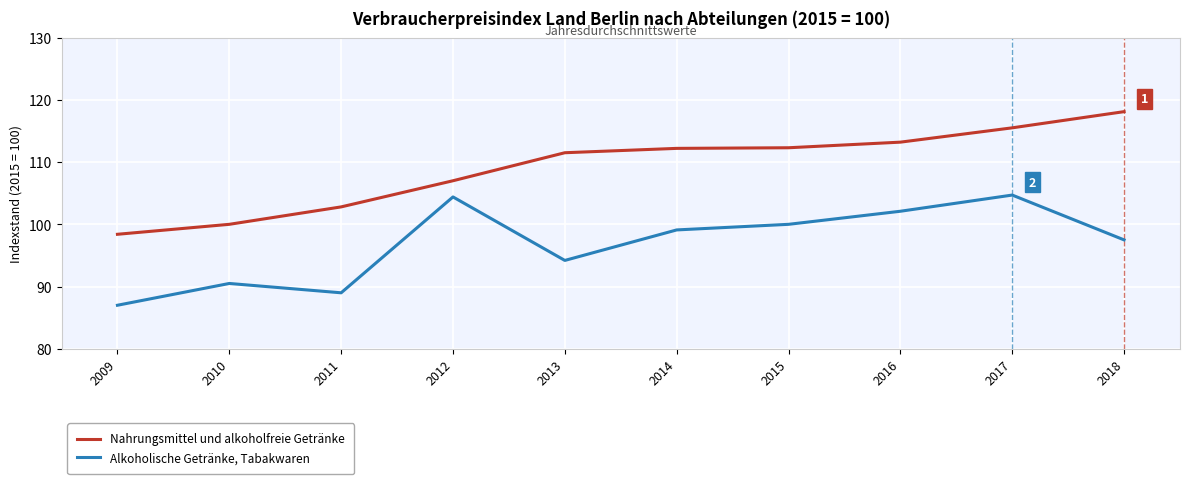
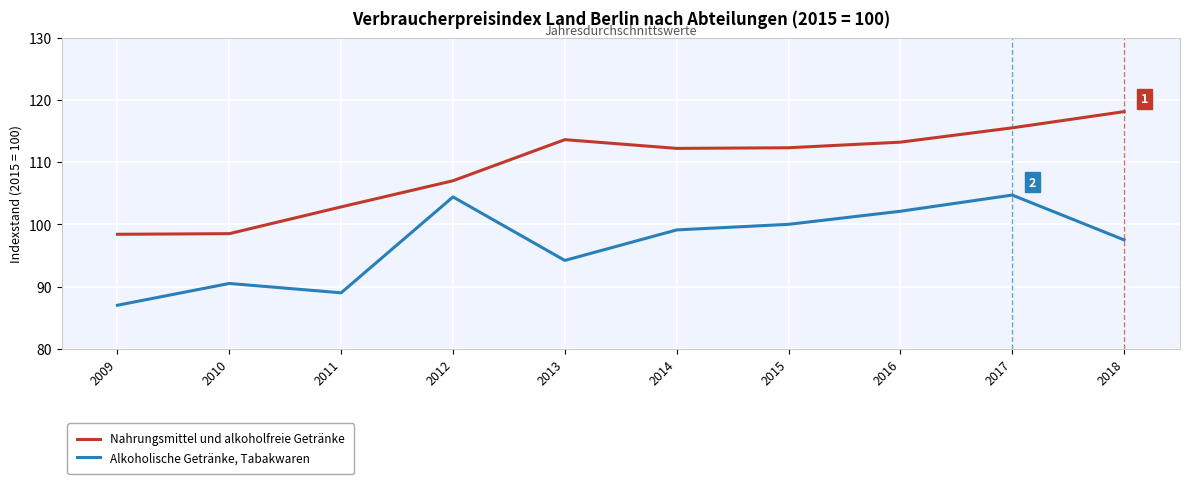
Nahrungsmittel und alkoholfreie Getränke, 2010: 100 -> 99
Nahrungsmittel und alkoholfreie Getränke, 2013: 112 -> 114
